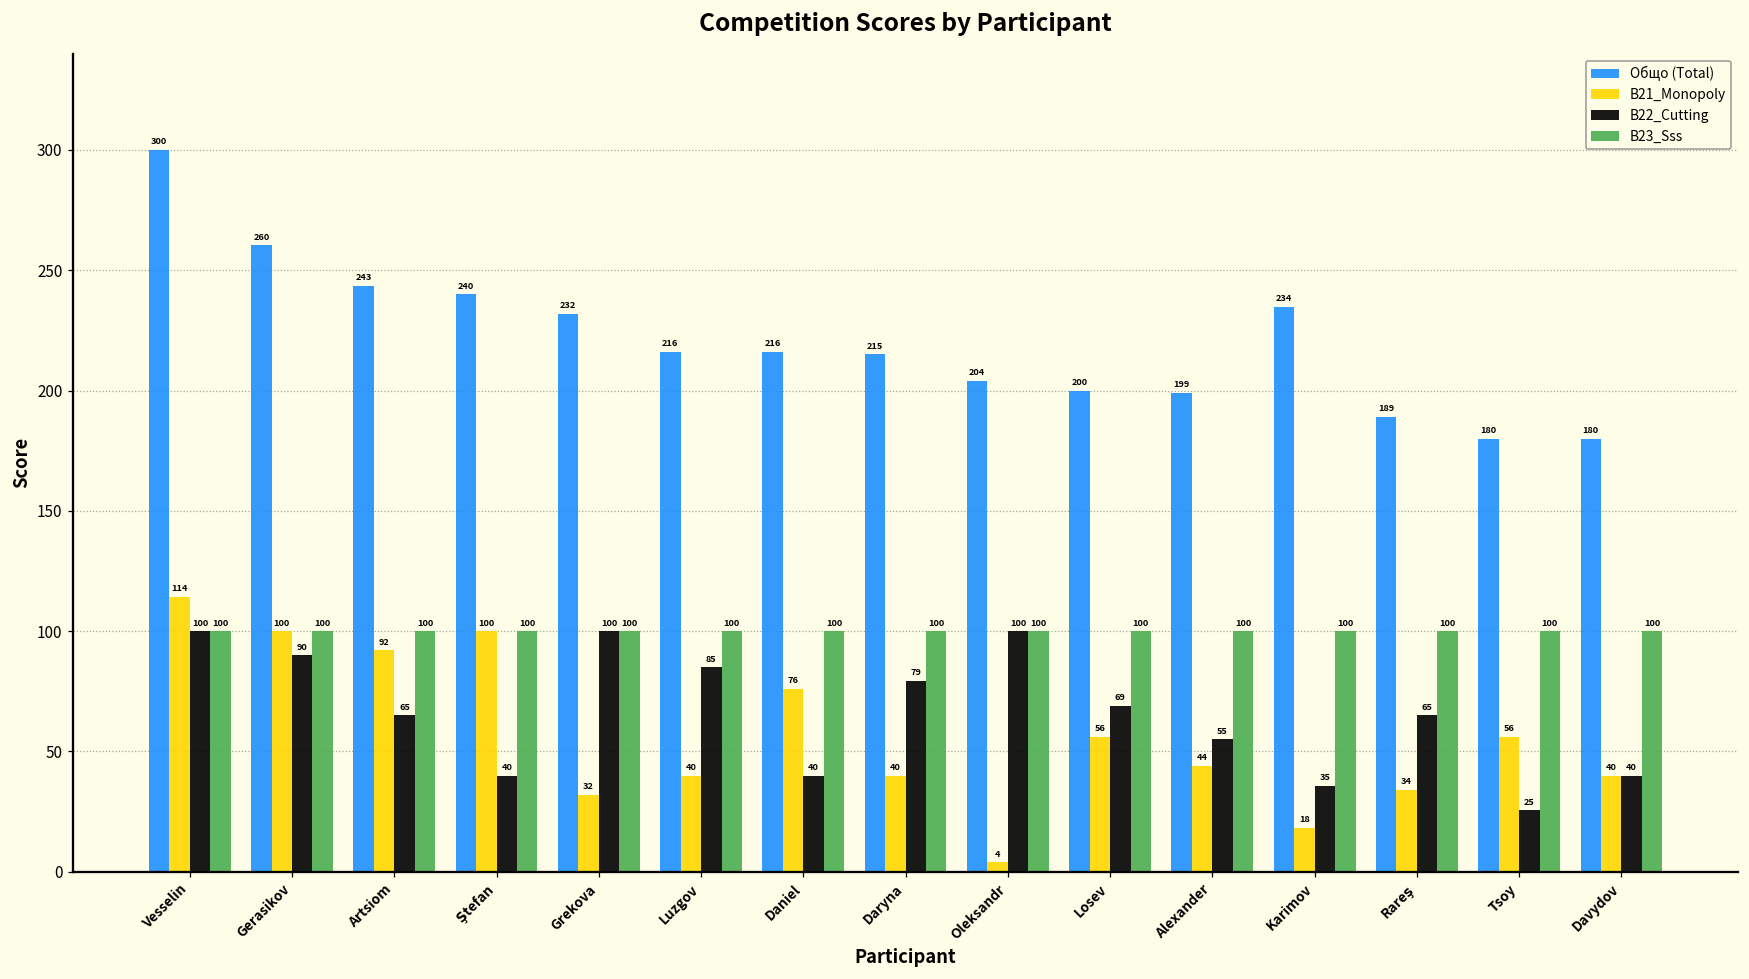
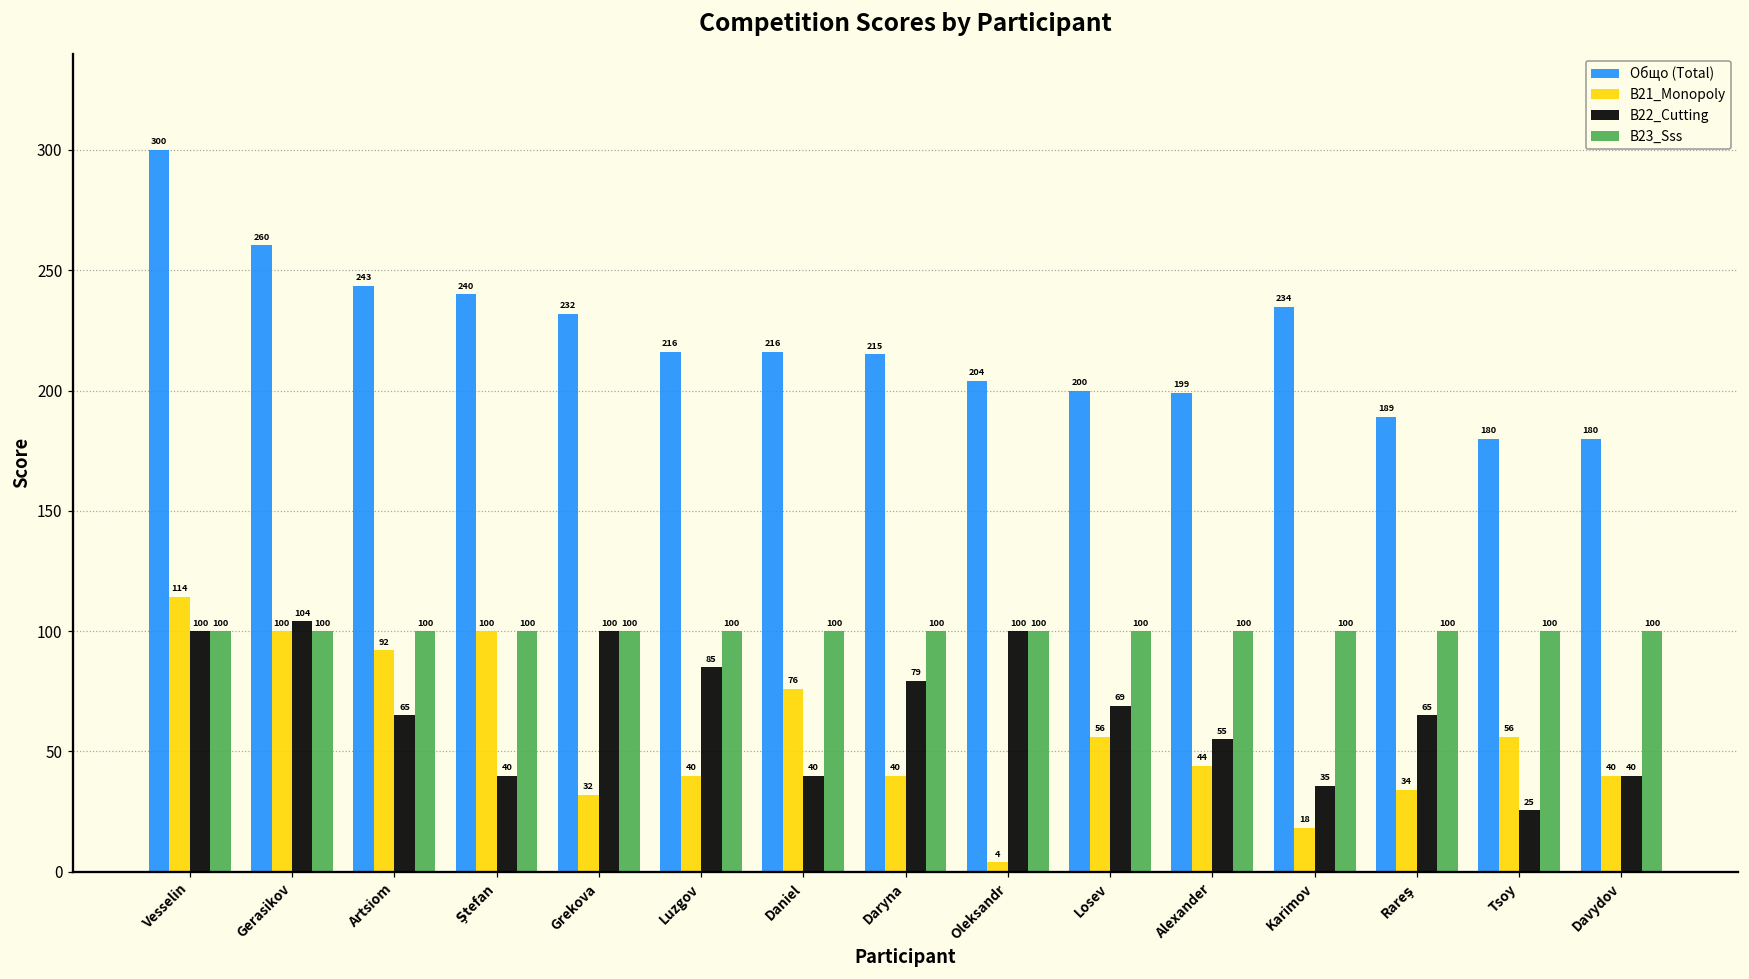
B22_Cutting, Gerasikov: 90 -> 104
